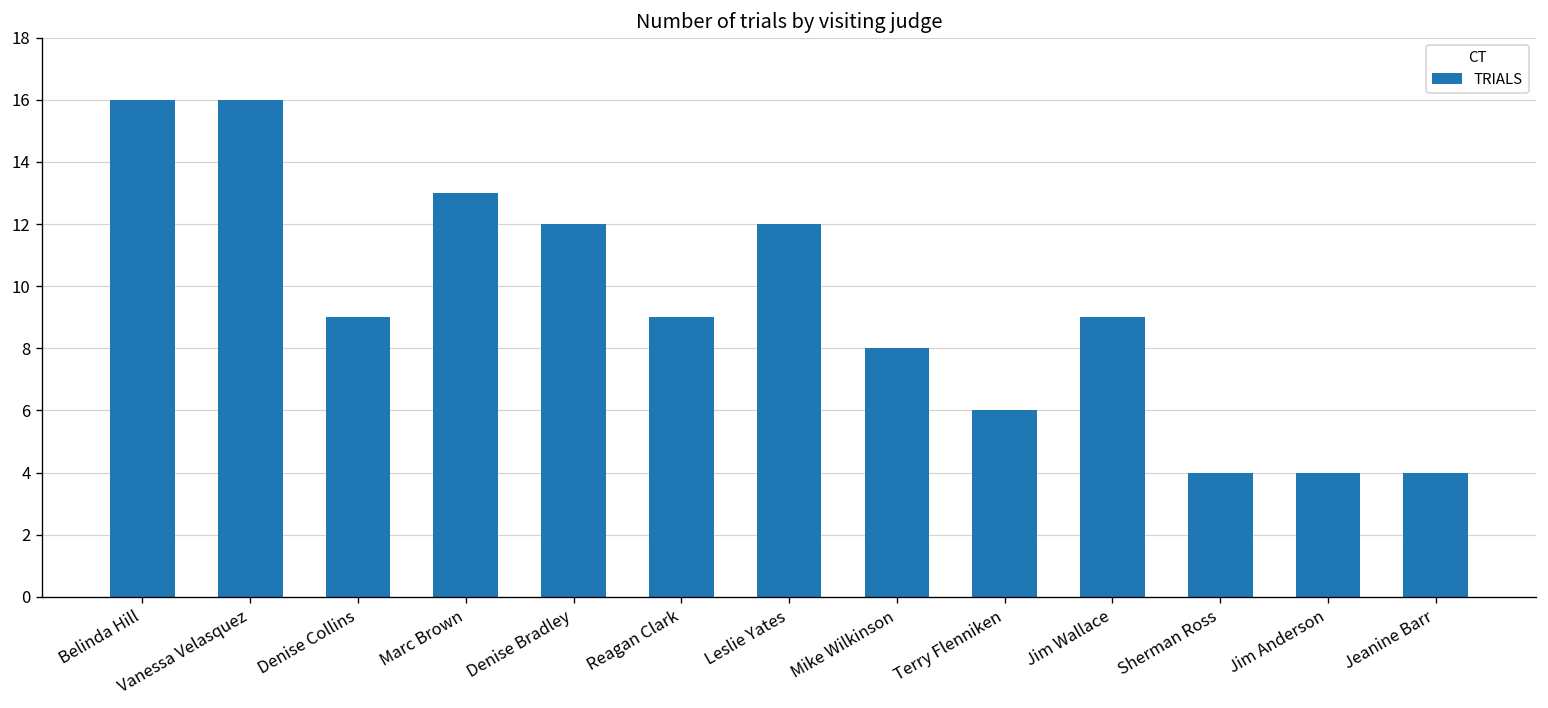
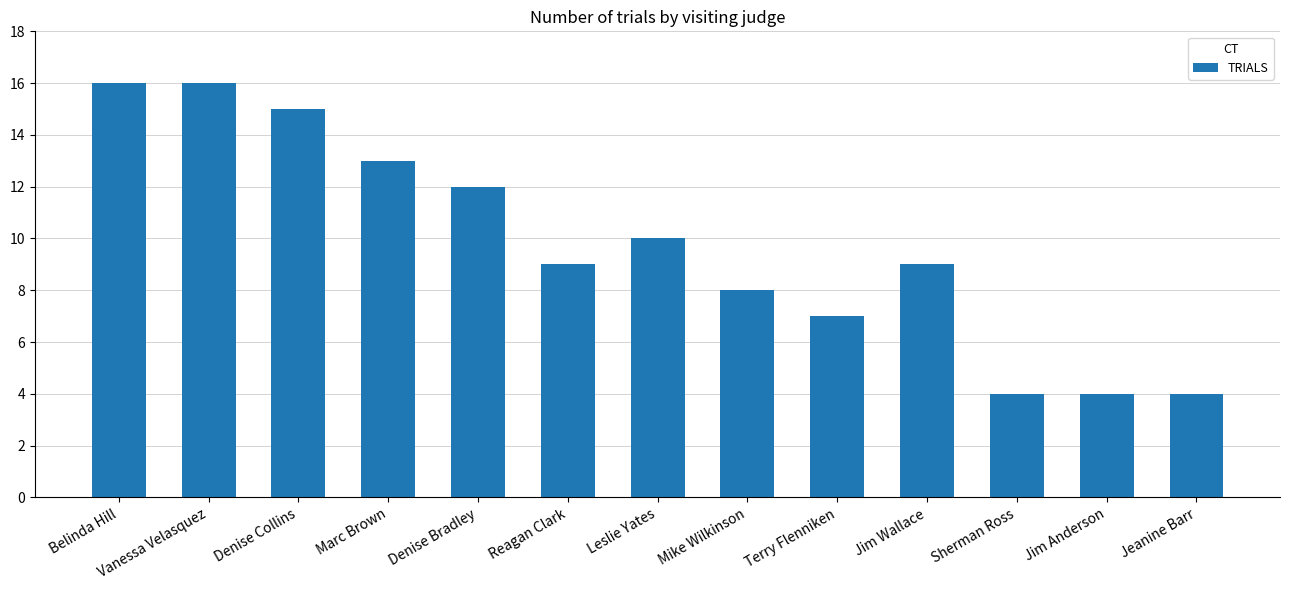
Denise Collins: 9 -> 15
Leslie Yates: 12 -> 10
Terry Flenniken: 6 -> 7
